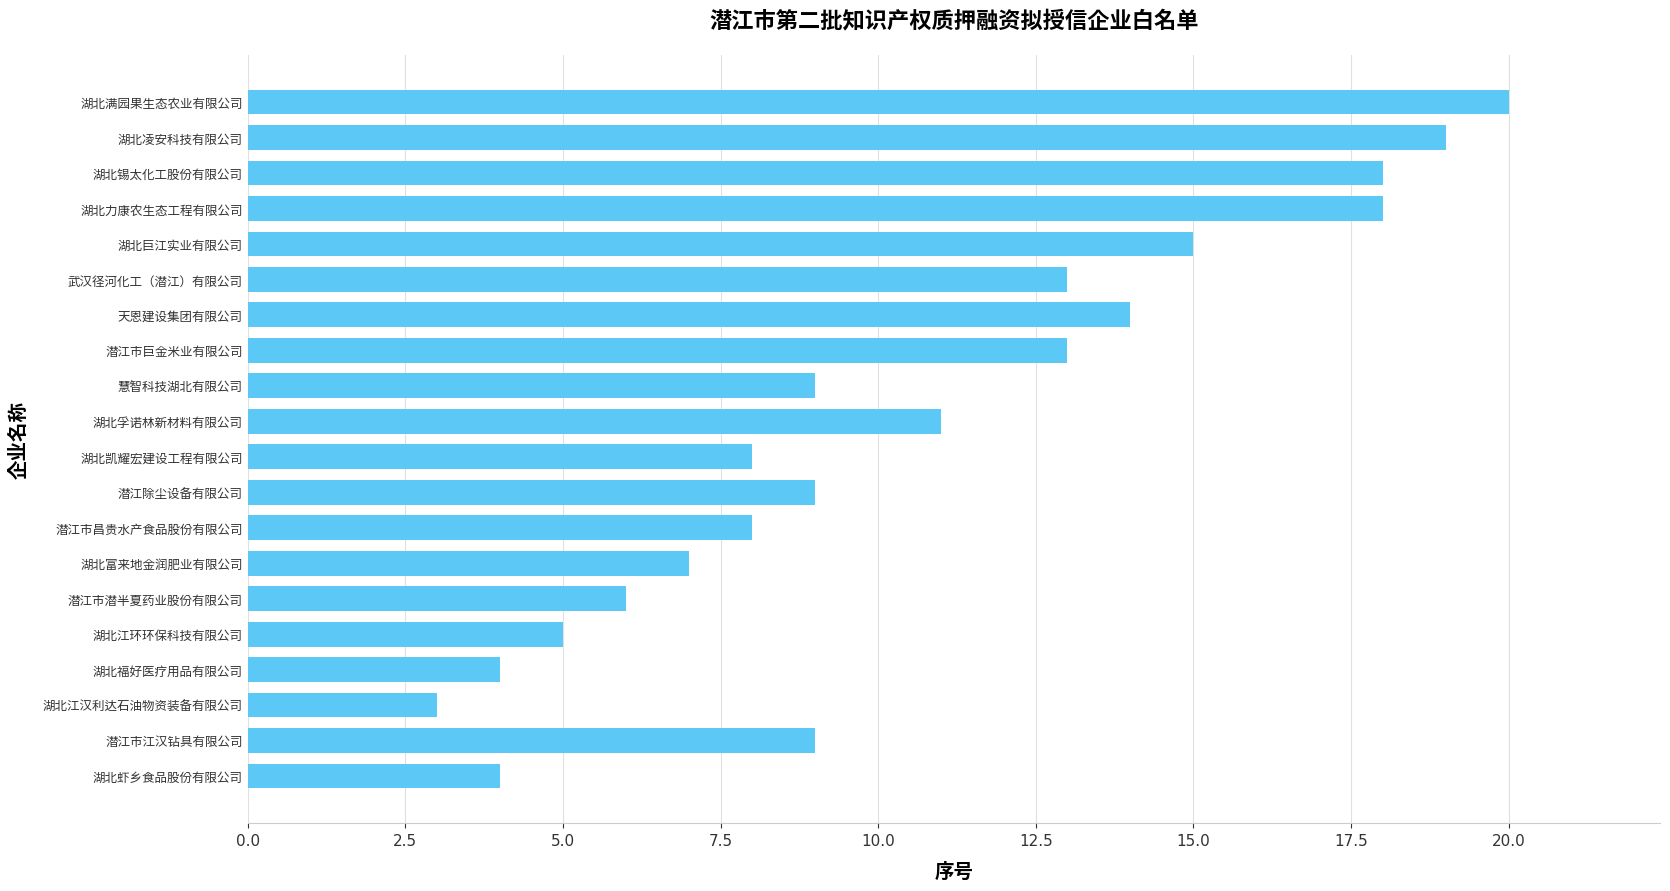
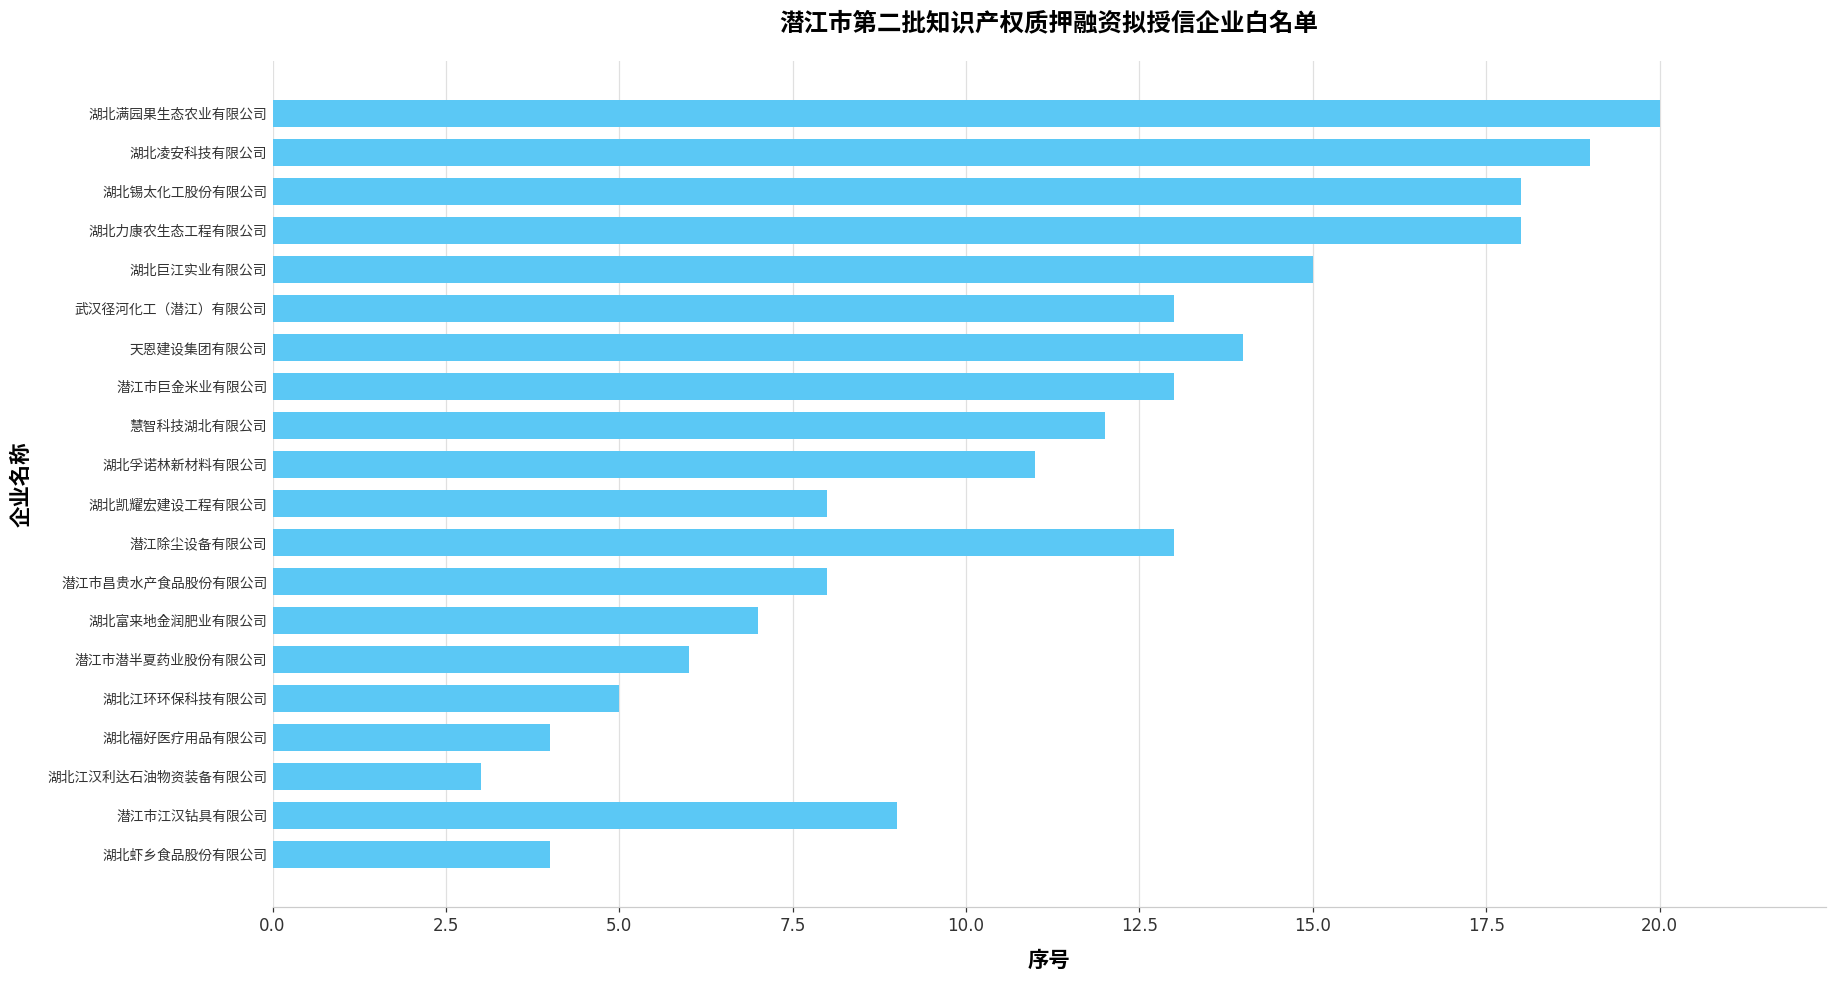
慧智科技湖北有限公司: 9 -> 12
潜江除尘设备有限公司: 9 -> 13
